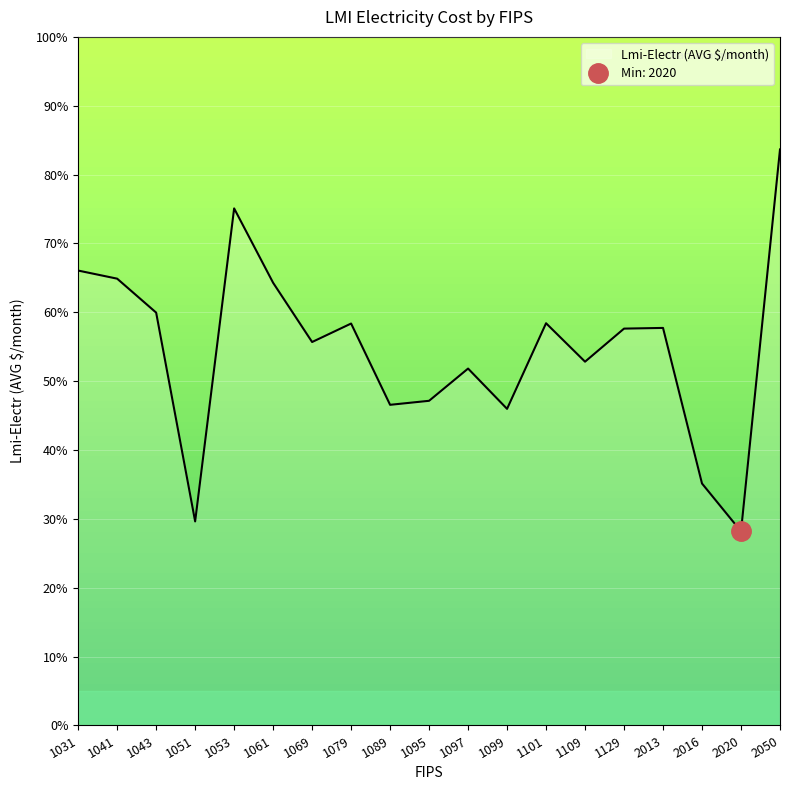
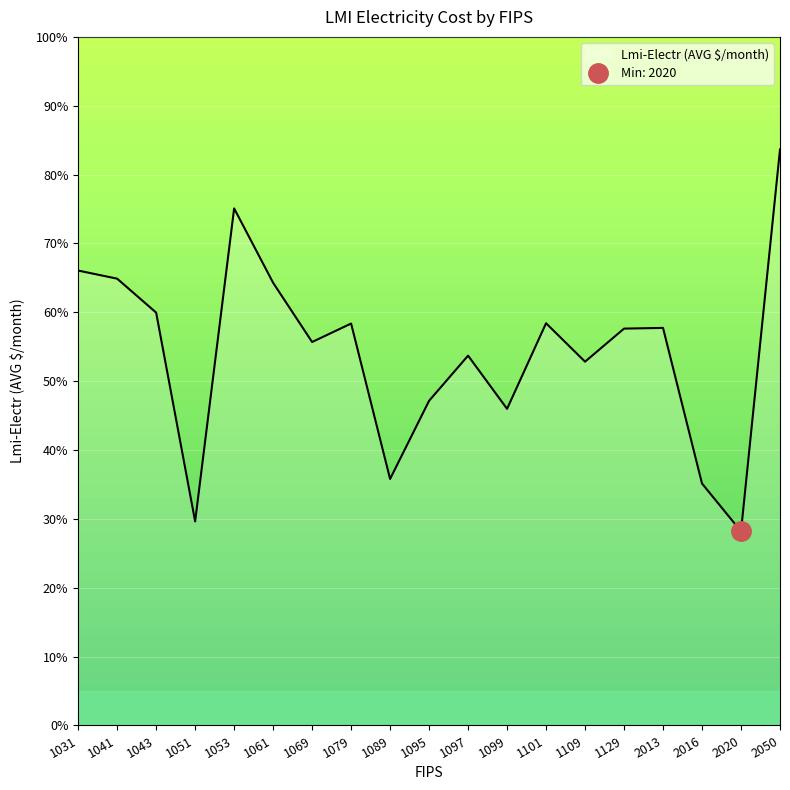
Lmi-Electr (AVG $/month), 1089: 47% -> 36%
Lmi-Electr (AVG $/month), 1097: 52% -> 54%
